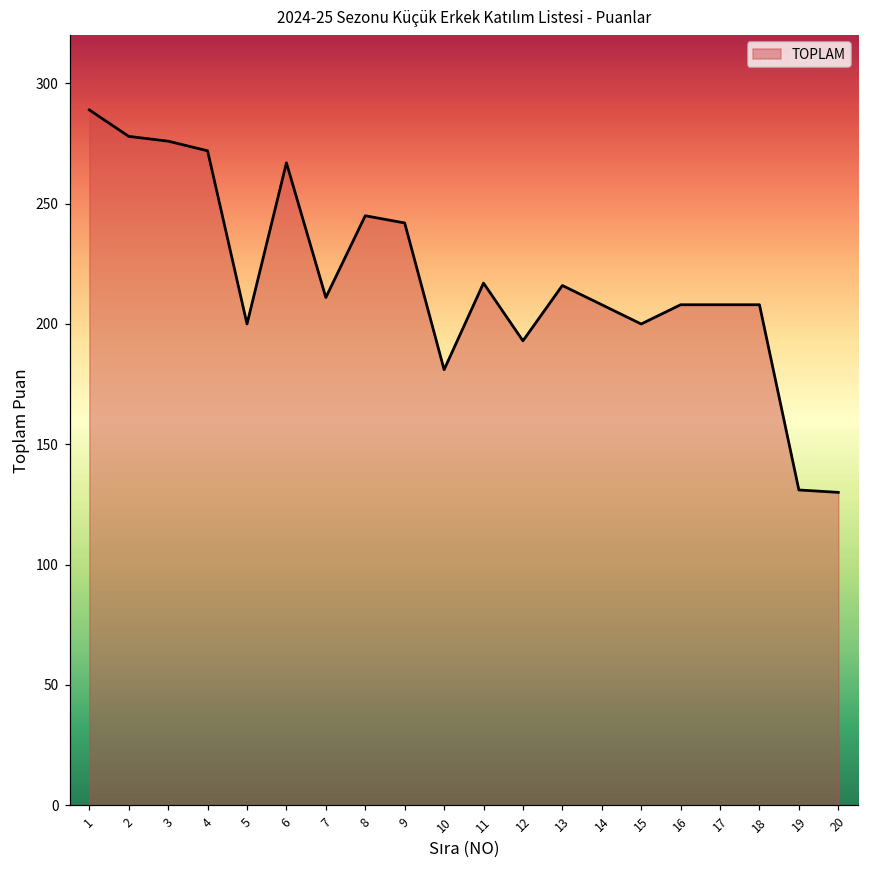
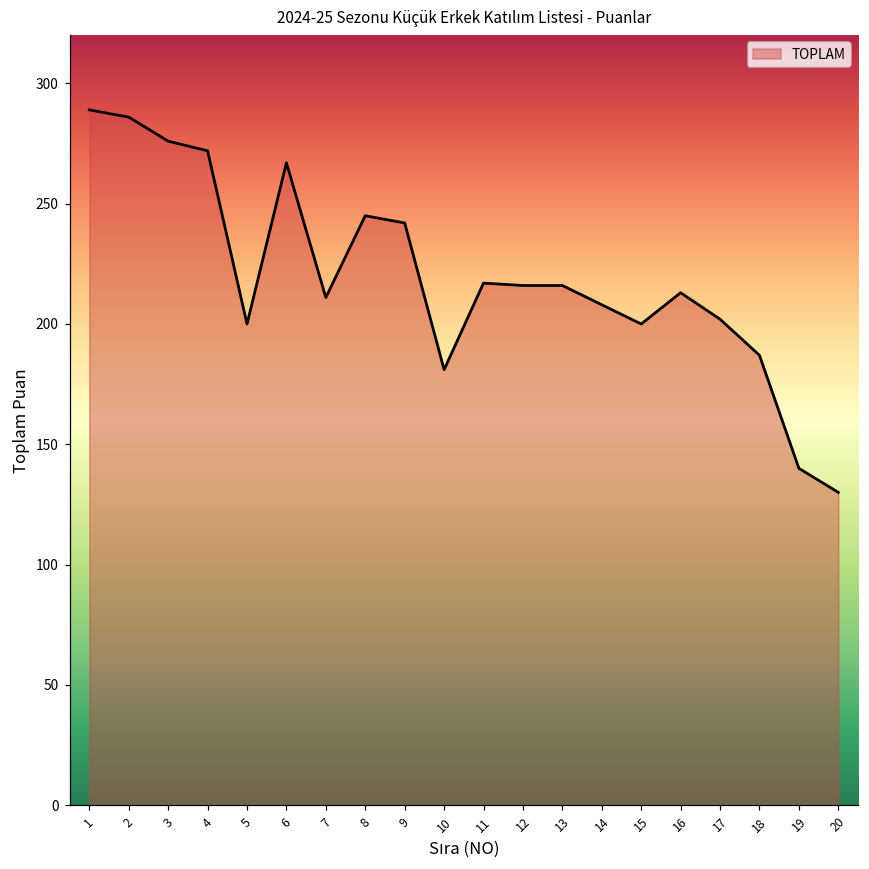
2: 278 -> 286
12: 193 -> 216
16: 208 -> 213
17: 208 -> 202
18: 208 -> 187
19: 131 -> 140
